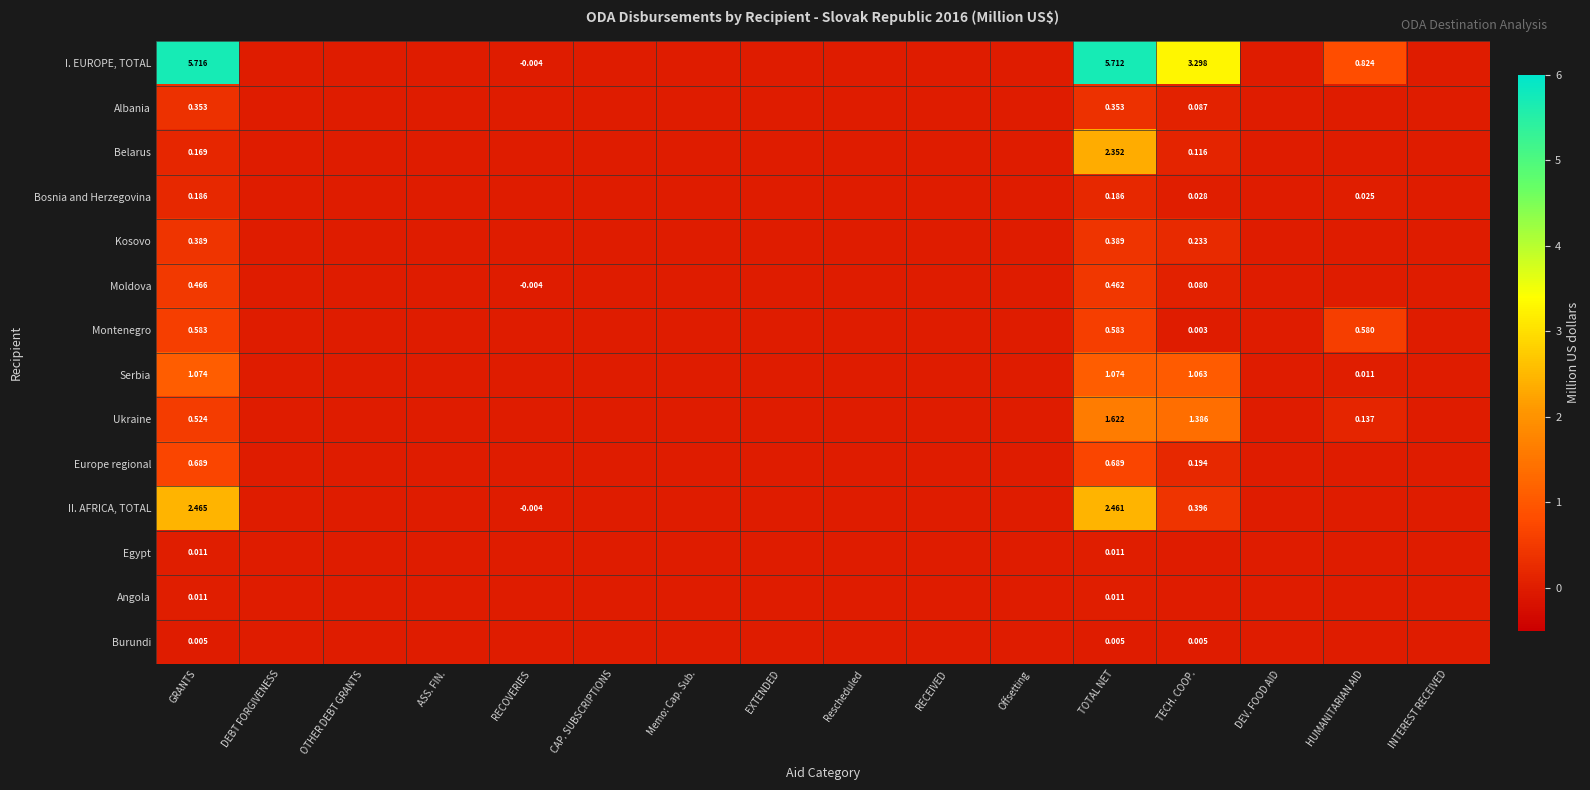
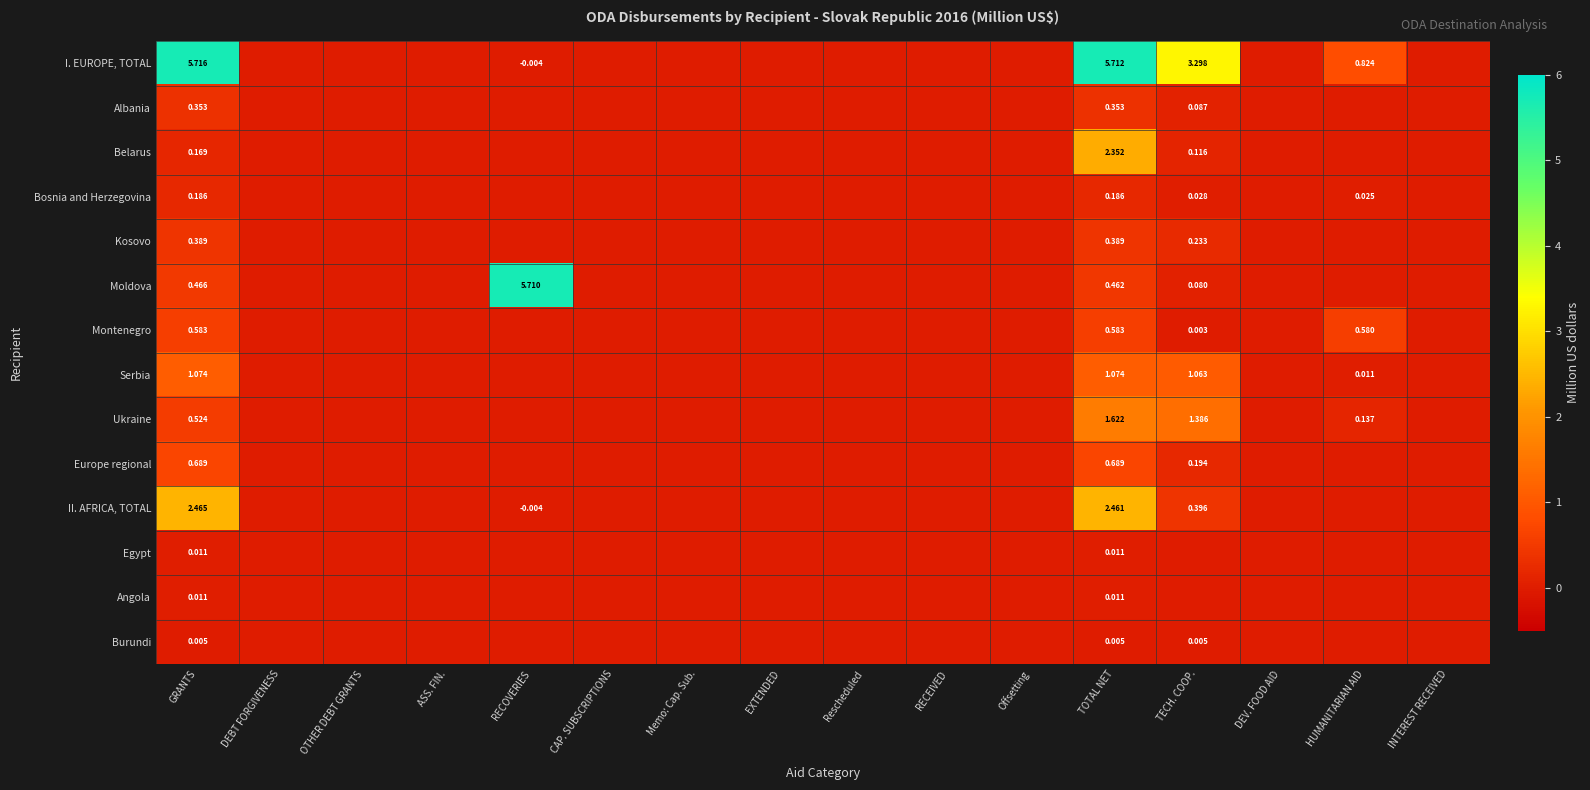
Moldova, RECOVERIES: -0.004 -> 5.710
